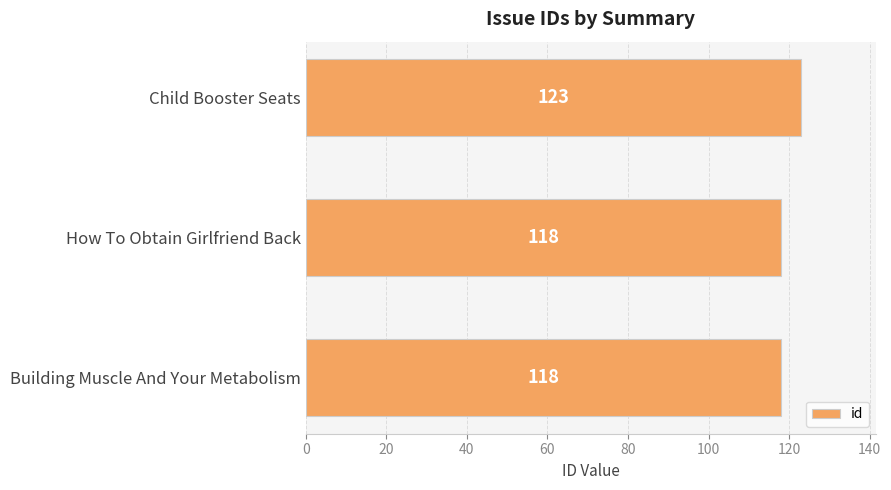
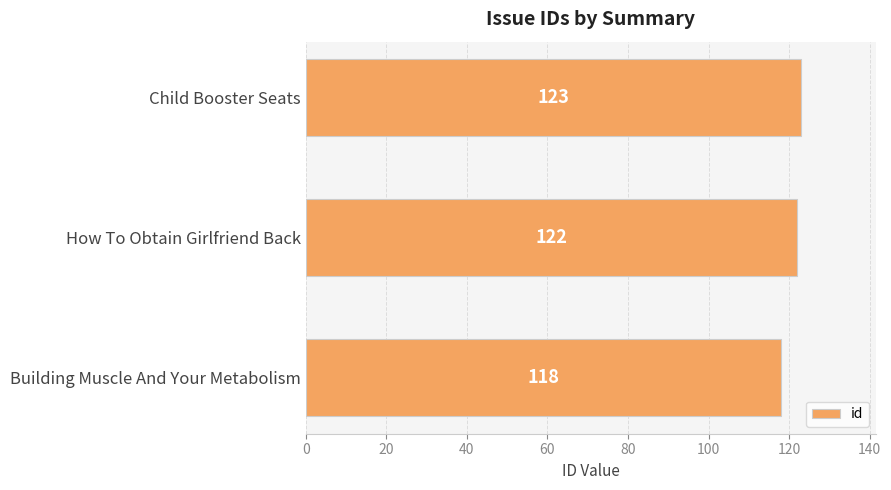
How To Obtain Girlfriend Back: 118 -> 122
